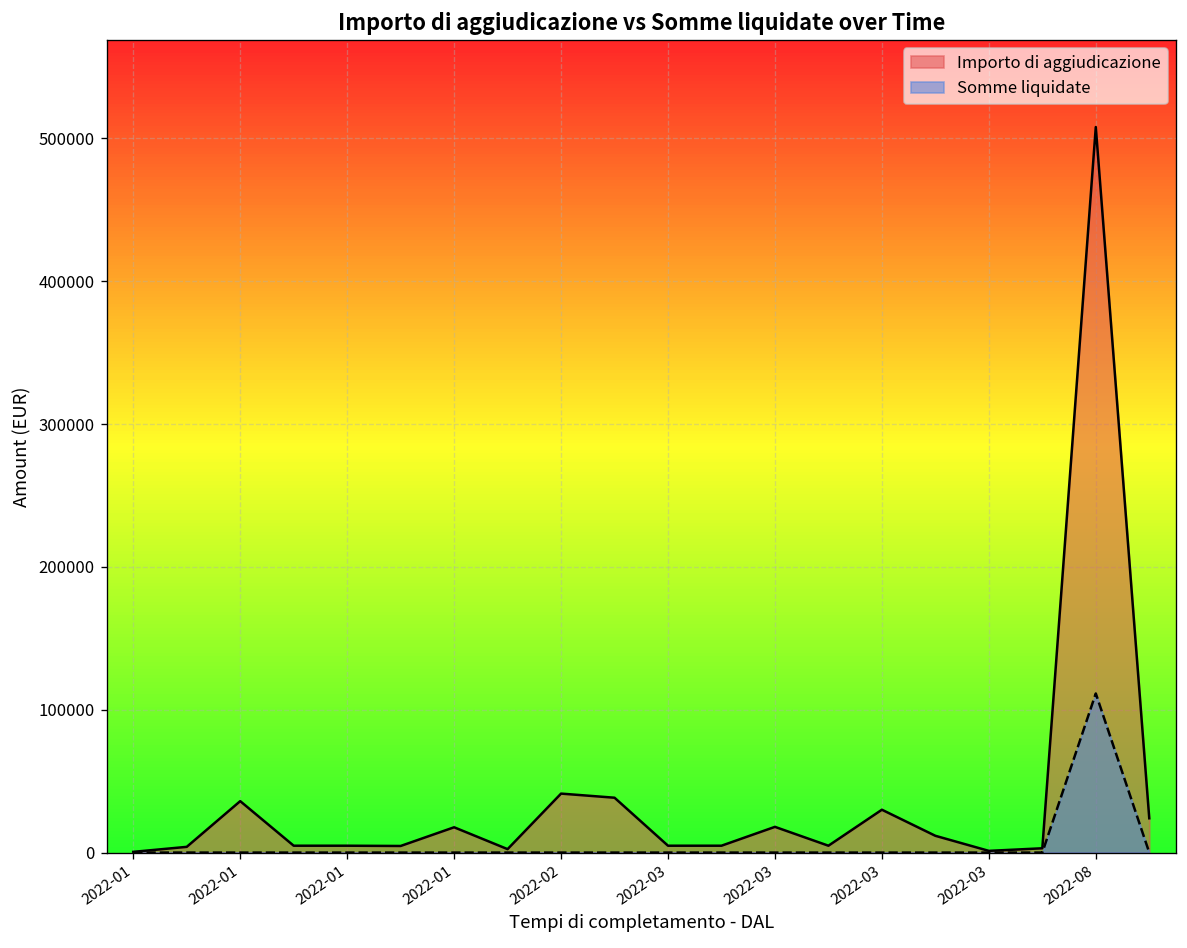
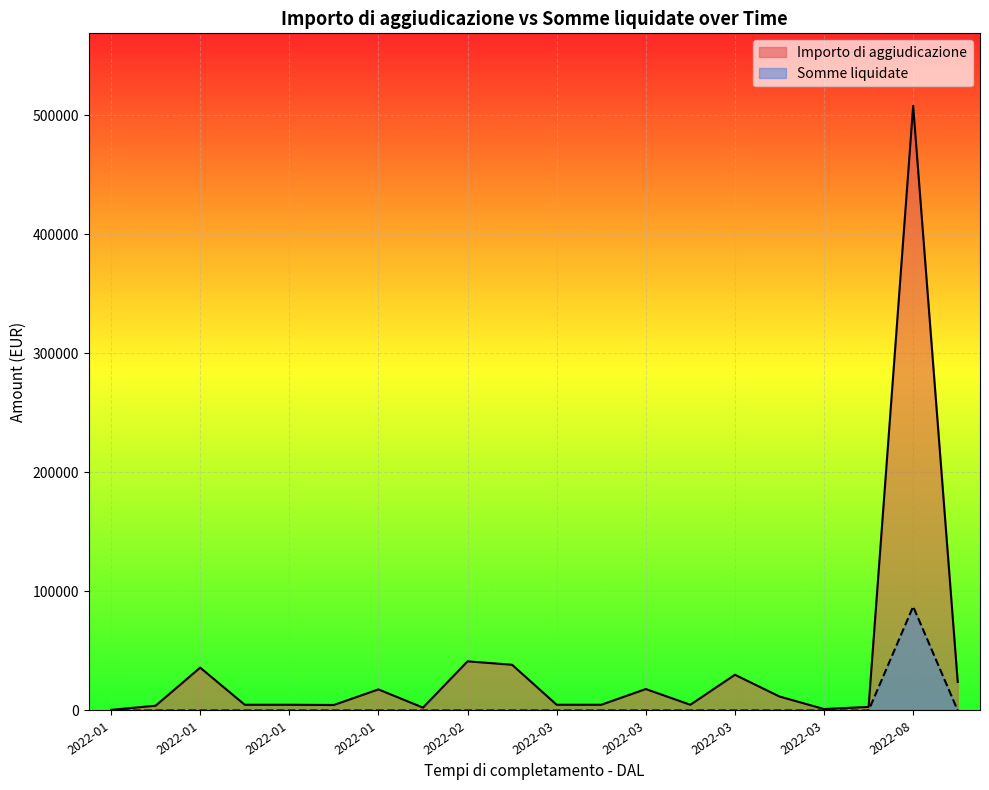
Somme liquidate, 2022-08: 111000 -> 87000
